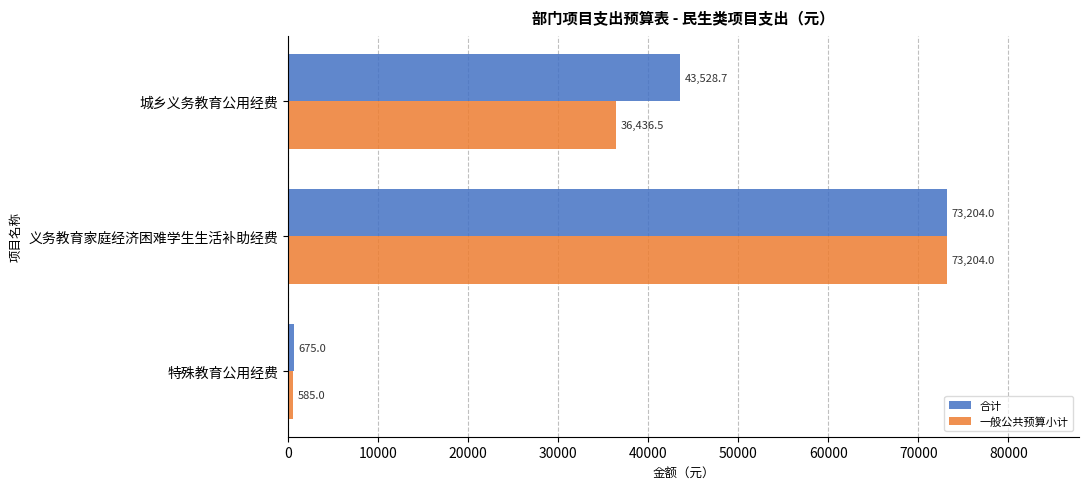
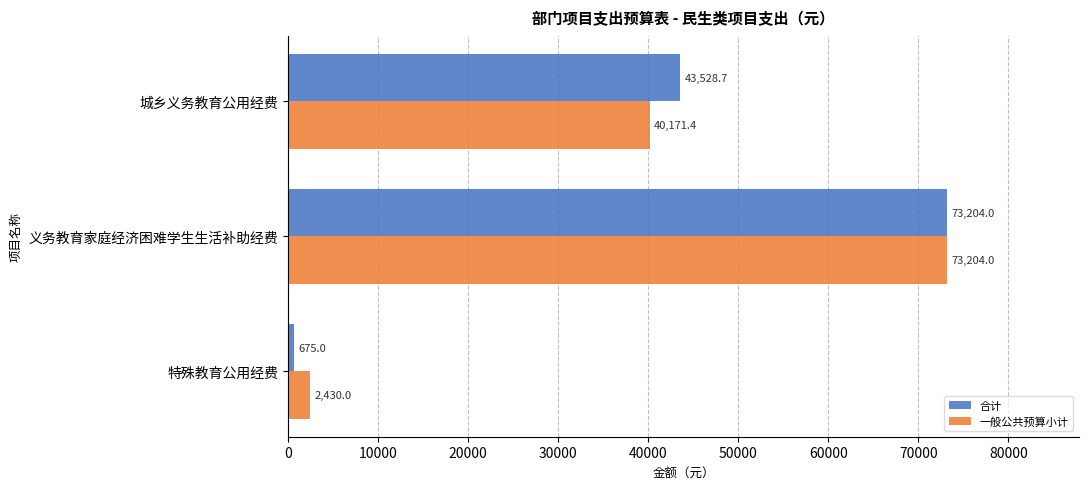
一般公共预算小计, 城乡义务教育公用经费: 36,436.5 -> 40,171.4
一般公共预算小计, 特殊教育公用经费: 585.0 -> 2,430.0
